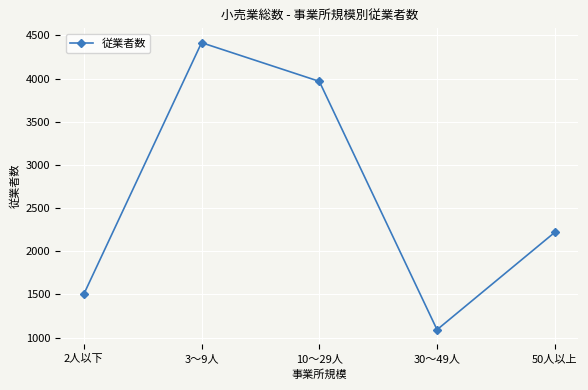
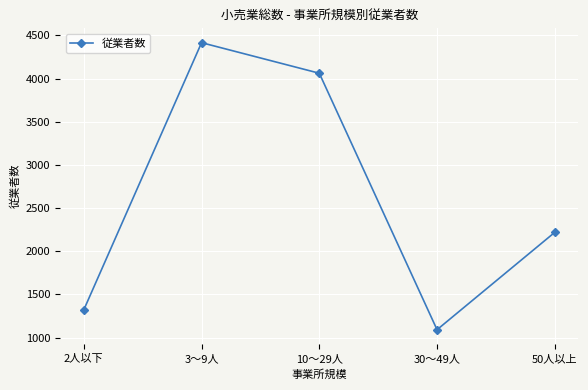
2人以下: 1500 -> 1300
10～29人: 4000 -> 4100
